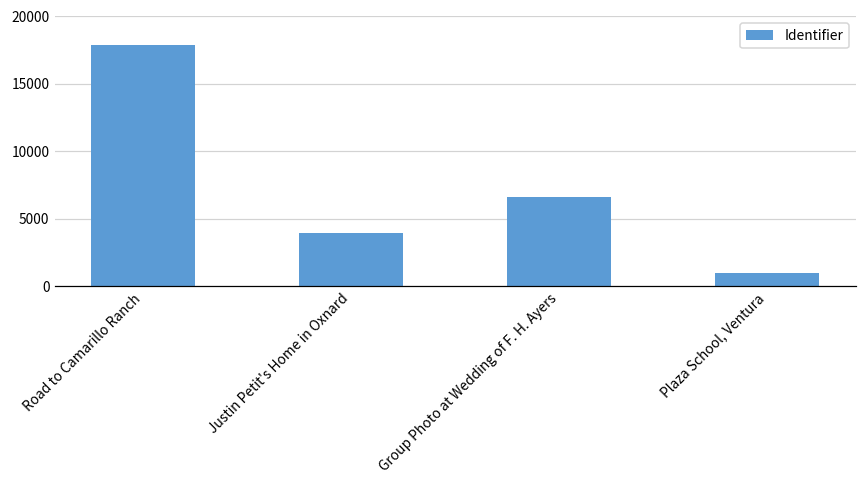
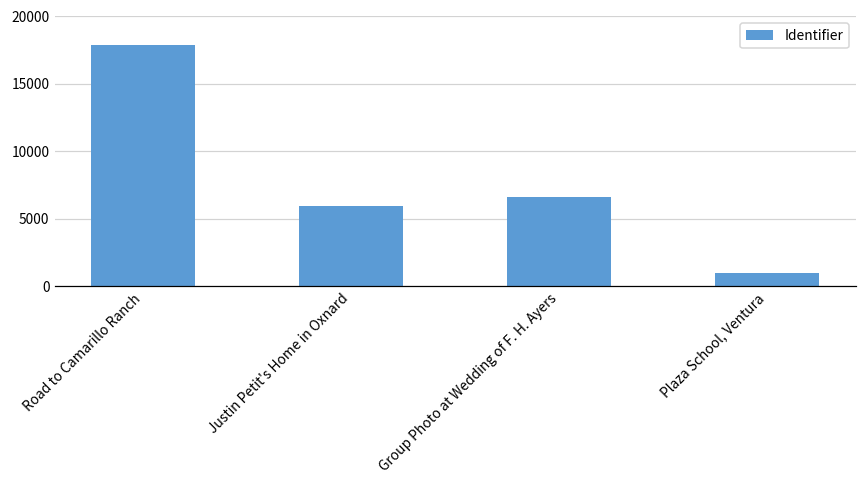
Justin Petit's Home in Oxnard: 4000 -> 6000
